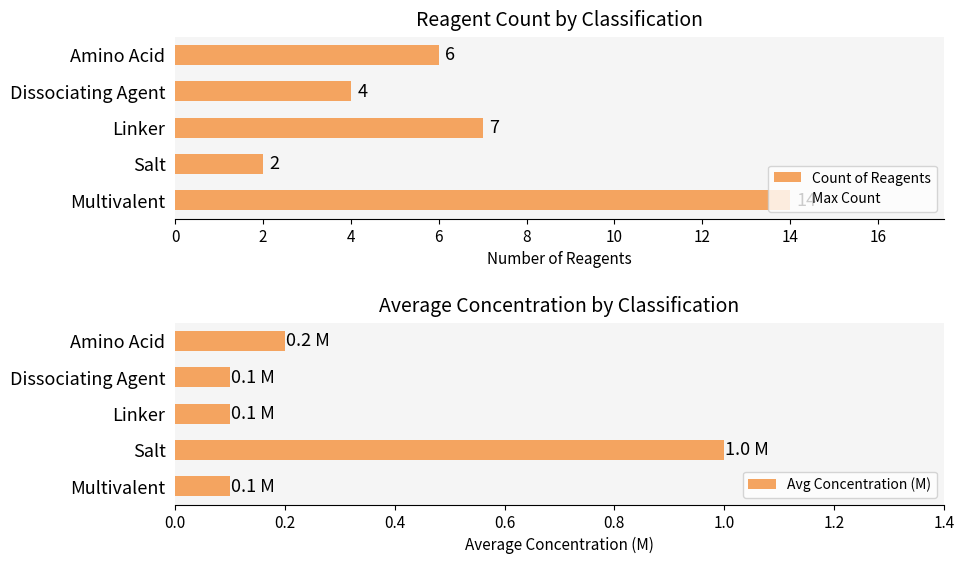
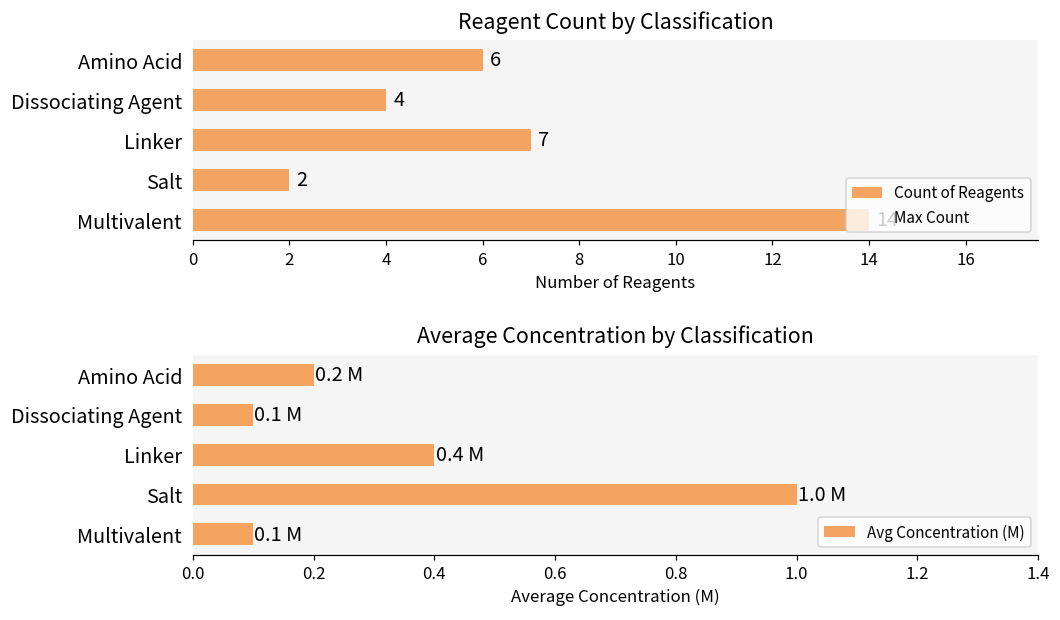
Average Concentration by Classification, Linker: 0.1 -> 0.4
